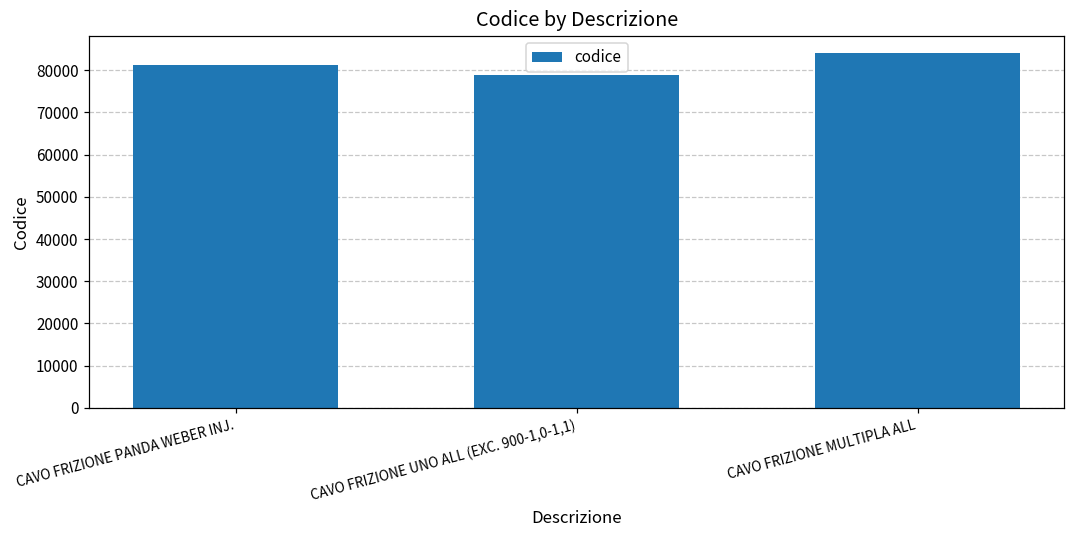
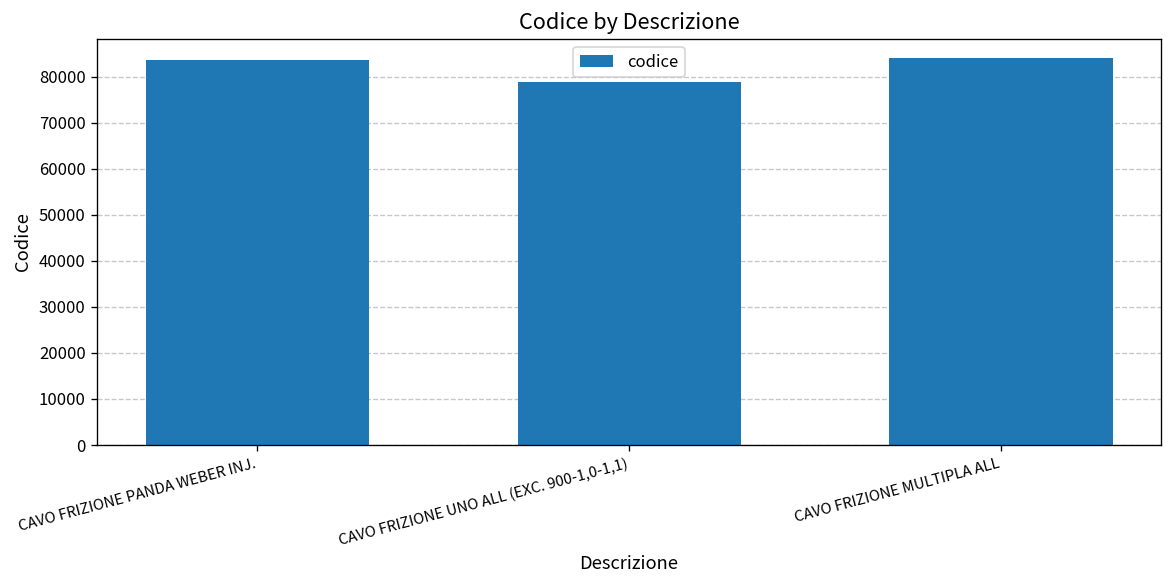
CAVO FRIZIONE PANDA WEBER INJ.: 81000 -> 84000
